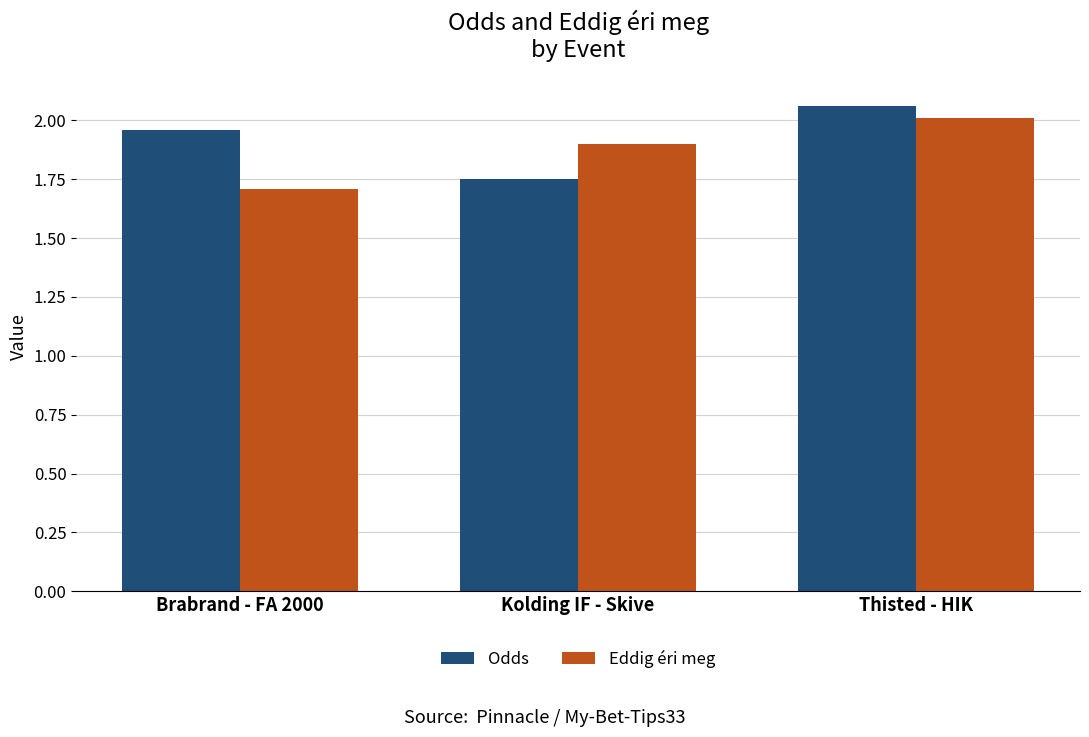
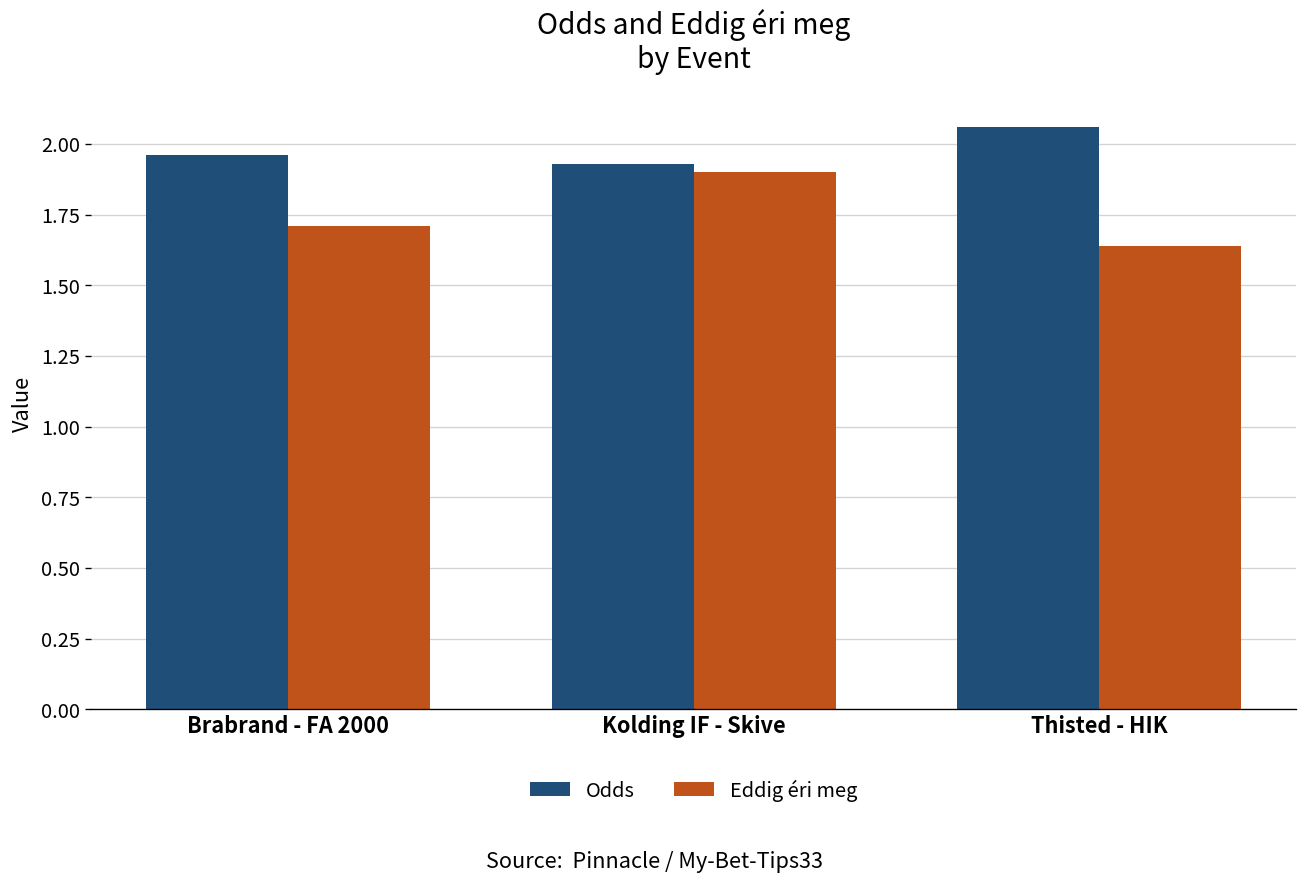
Odds, Kolding IF - Skive: 1.75 -> 1.93
Eddig éri meg, Thisted - HIK: 2.01 -> 1.64
